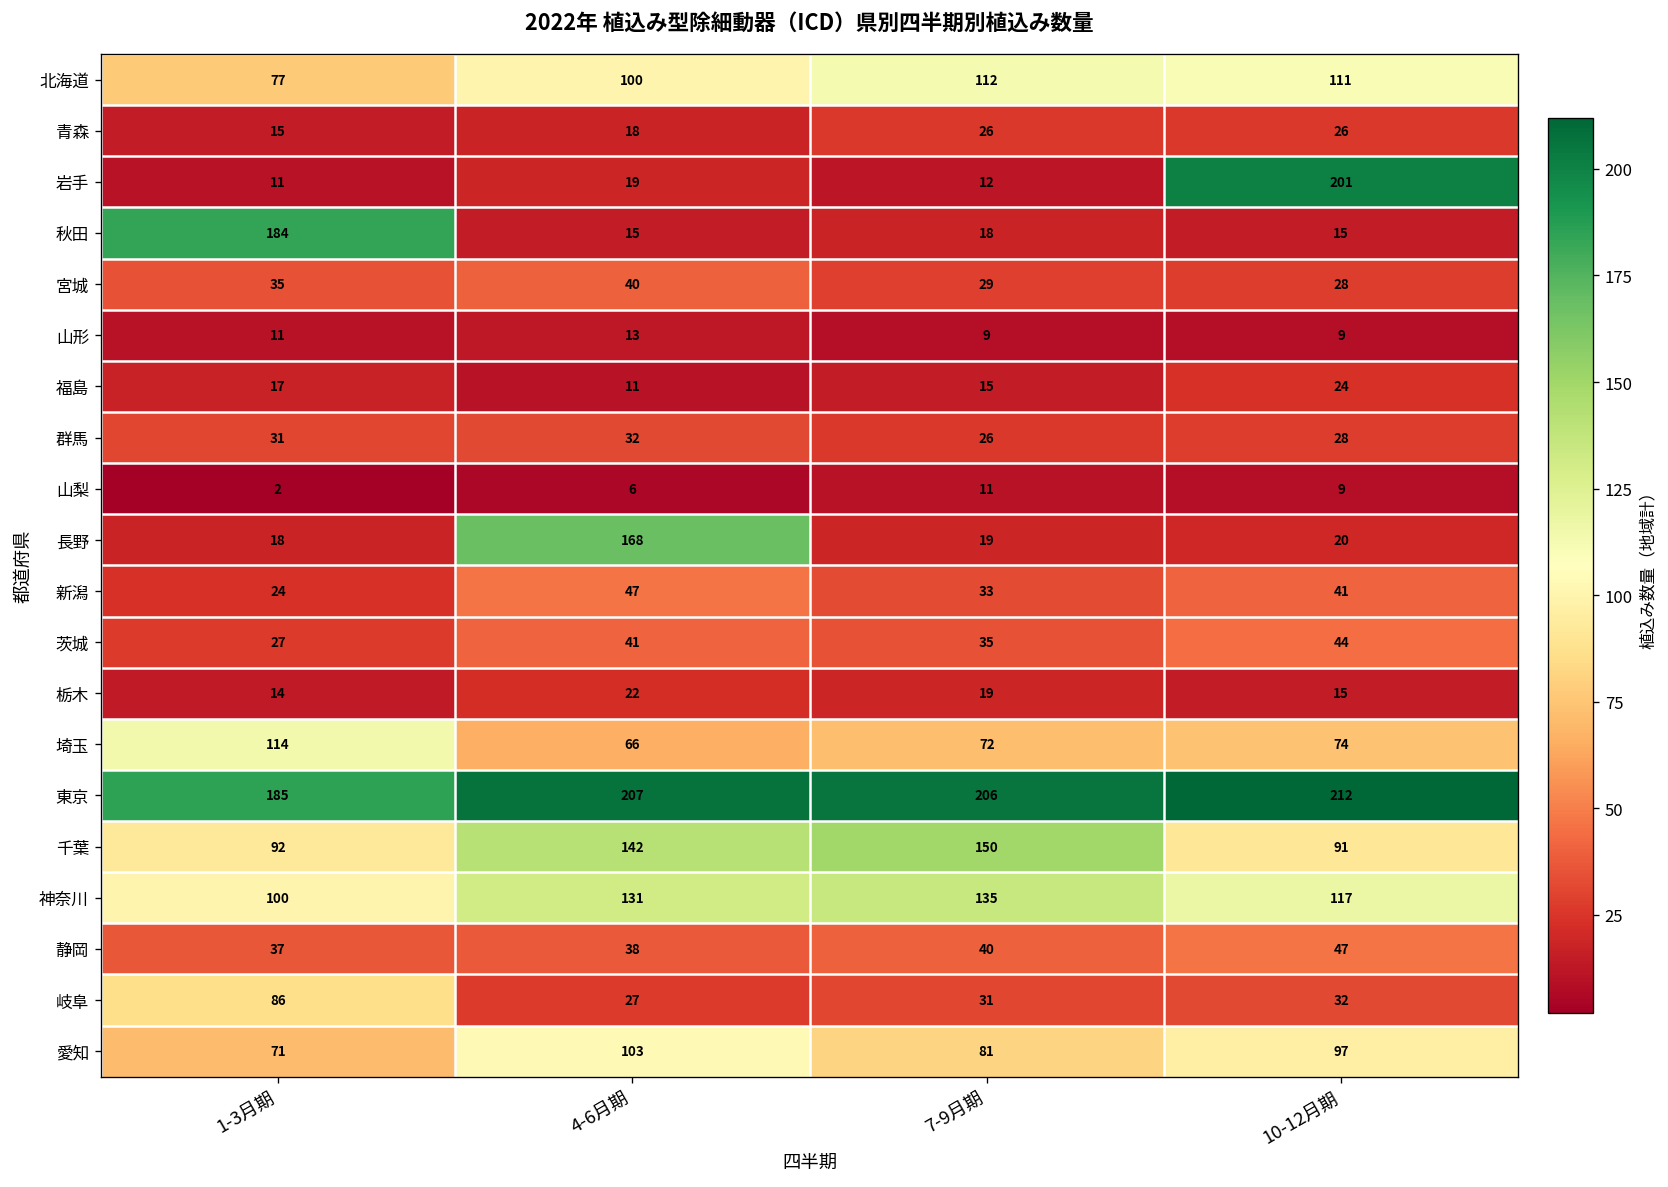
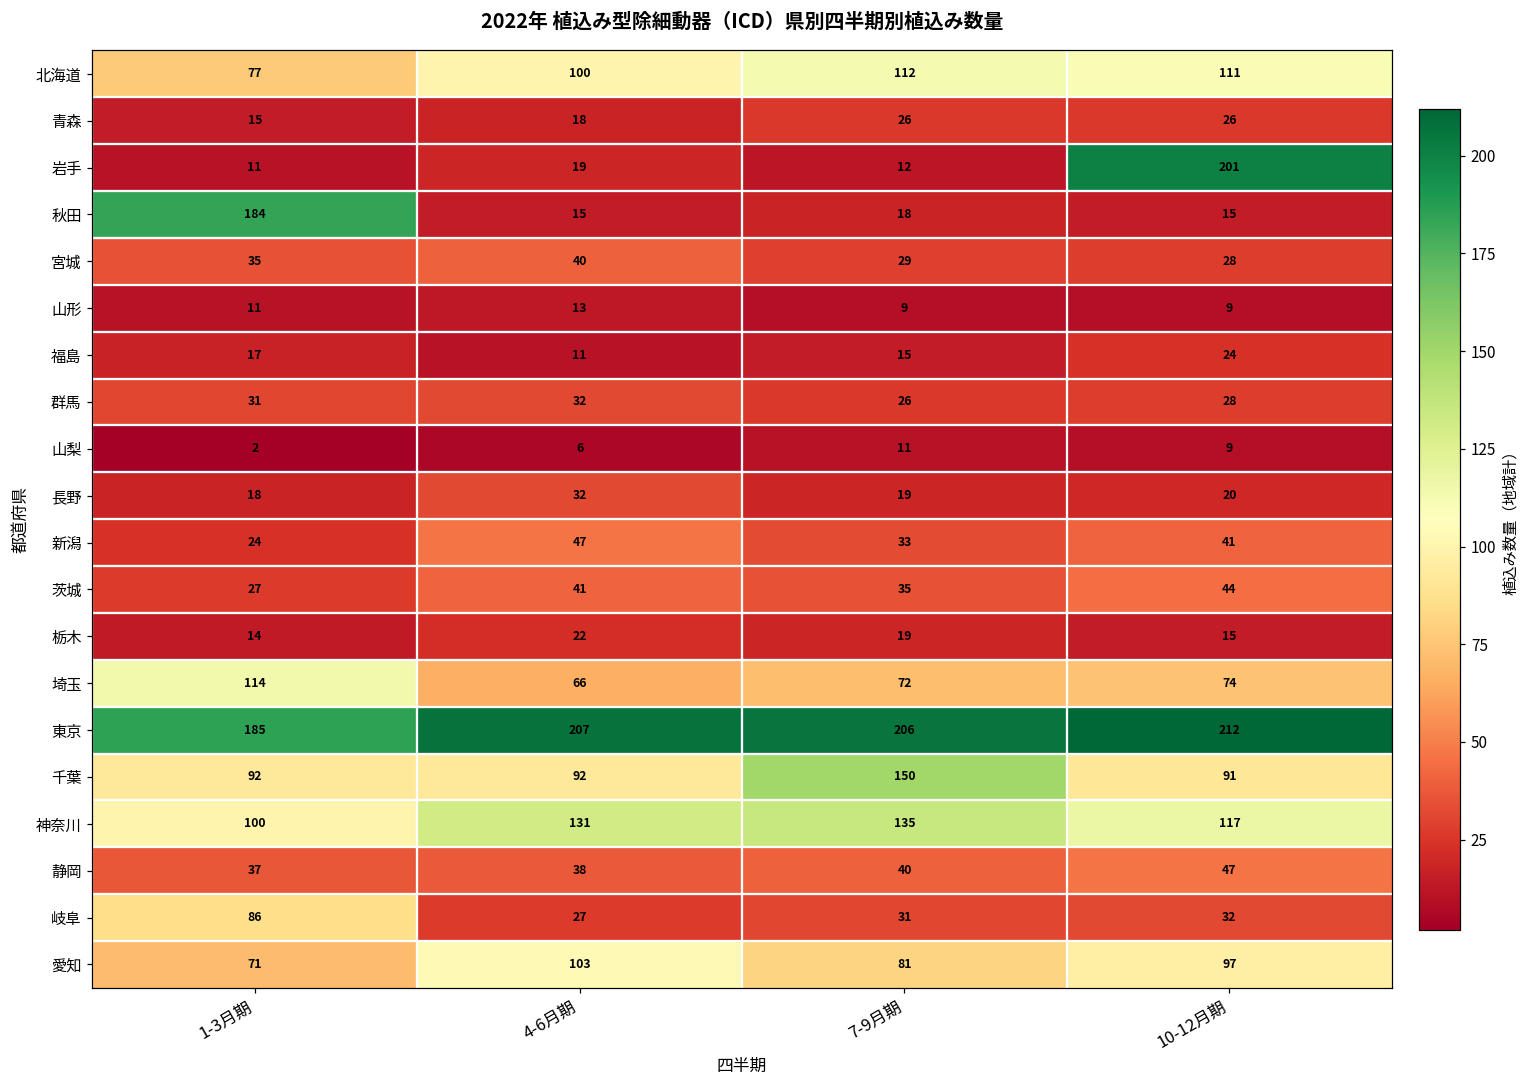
長野, 4-6月期: 168 -> 32
千葉, 4-6月期: 142 -> 92
